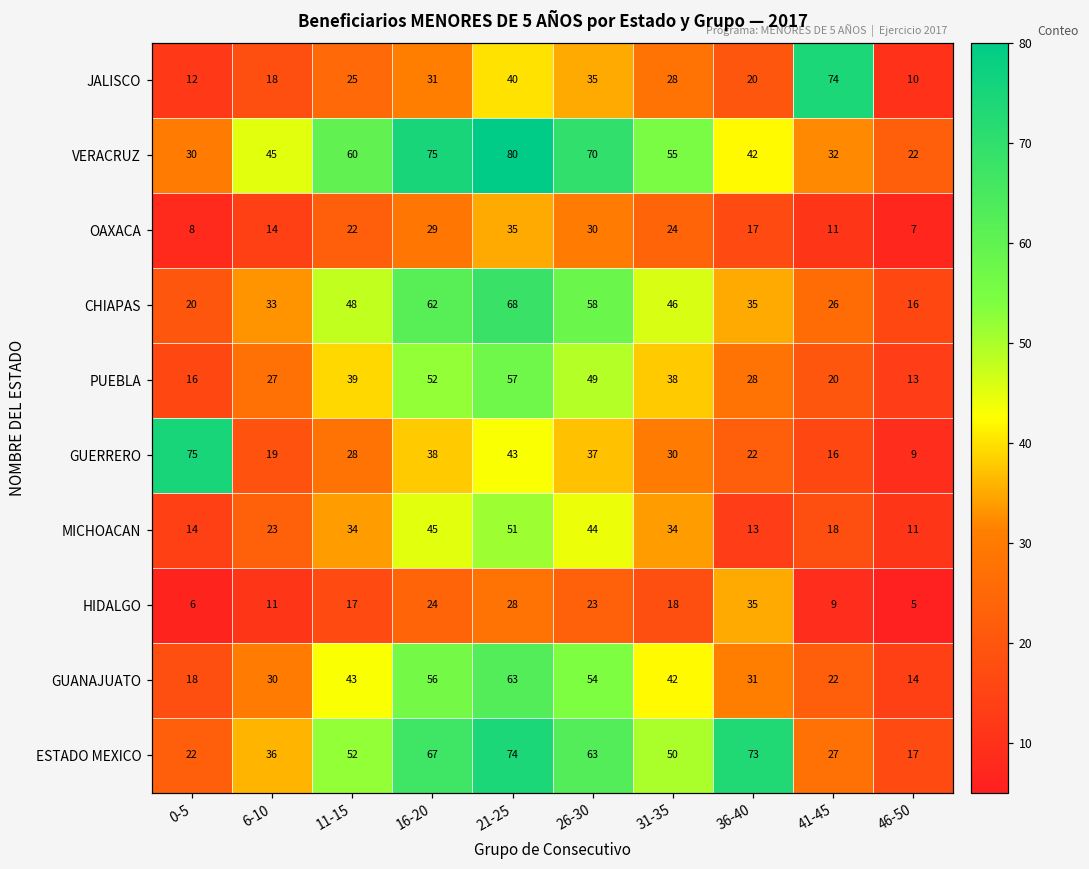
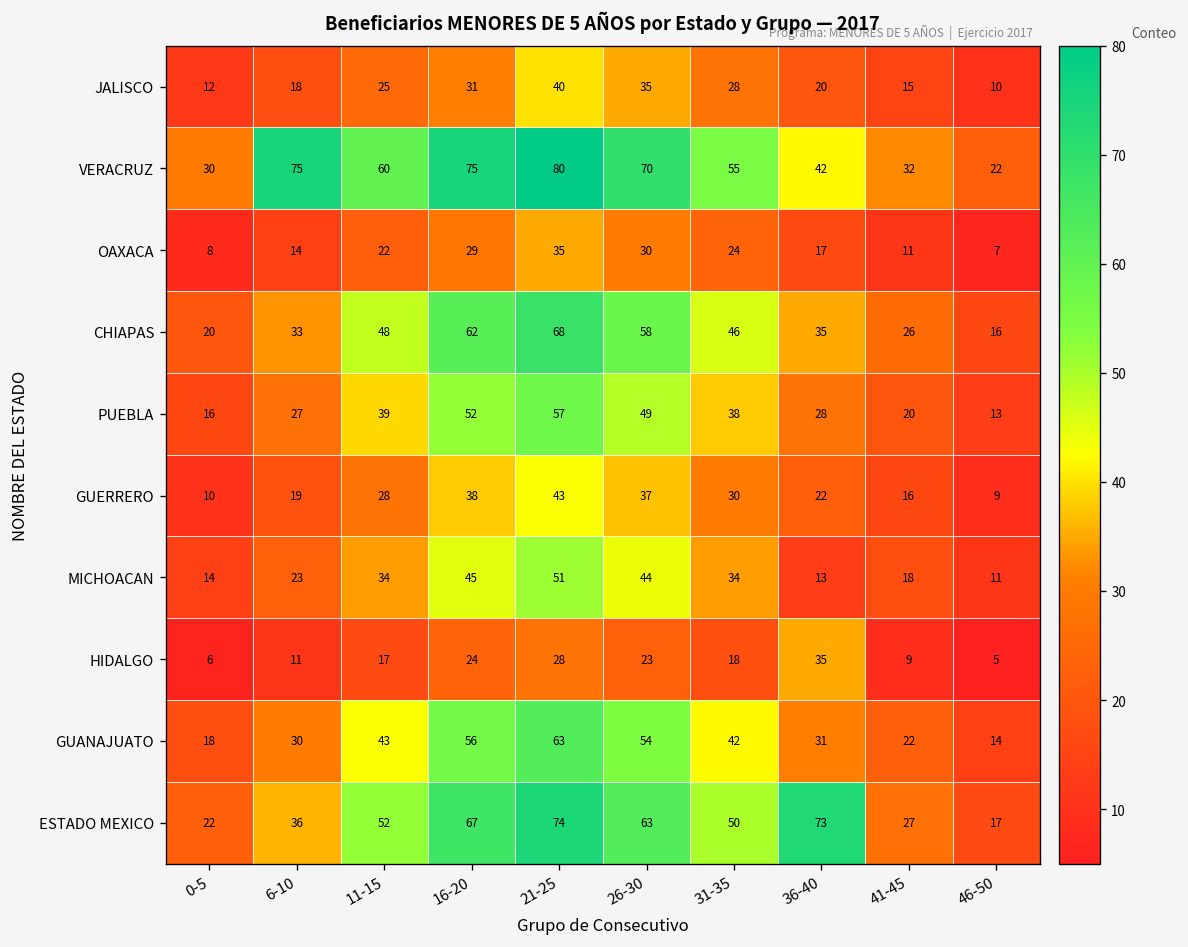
JALISCO, 41-45: 74 -> 15
VERACRUZ, 6-10: 45 -> 75
GUERRERO, 0-5: 75 -> 10
